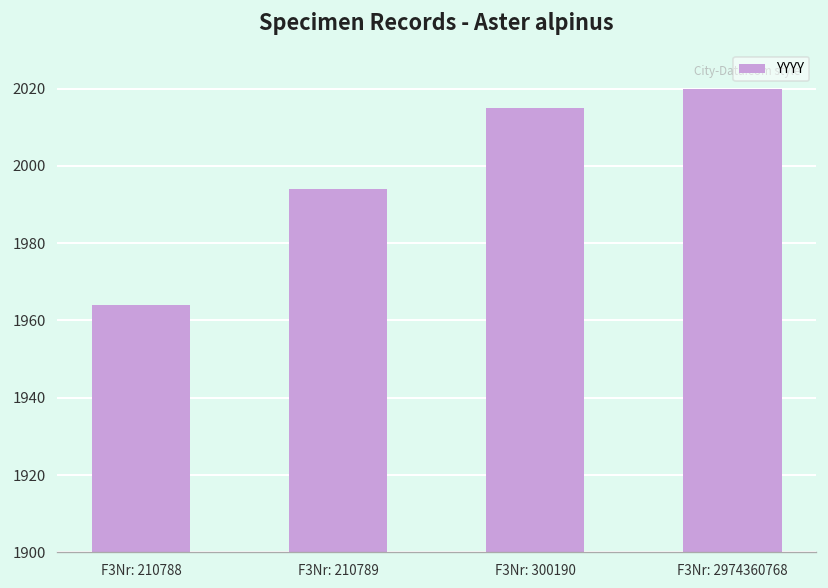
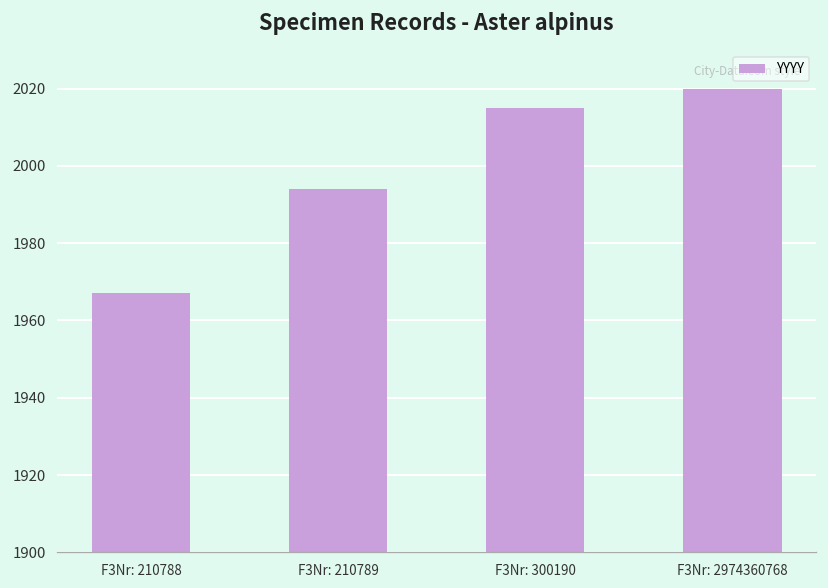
F3Nr: 210788: 1964 -> 1967
